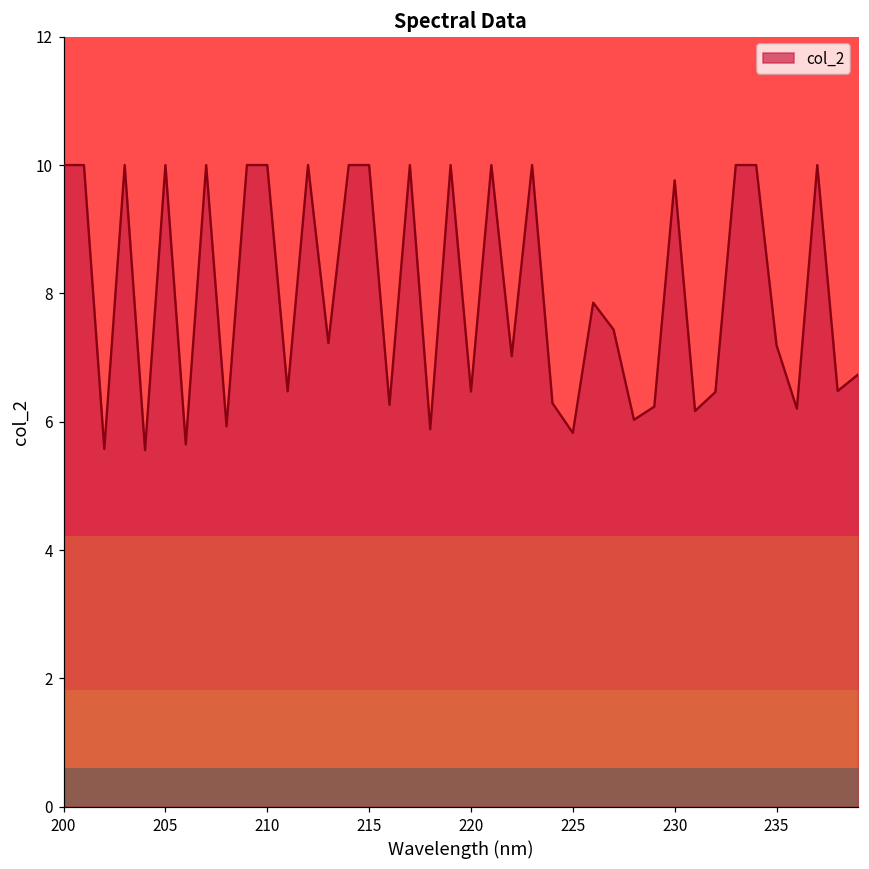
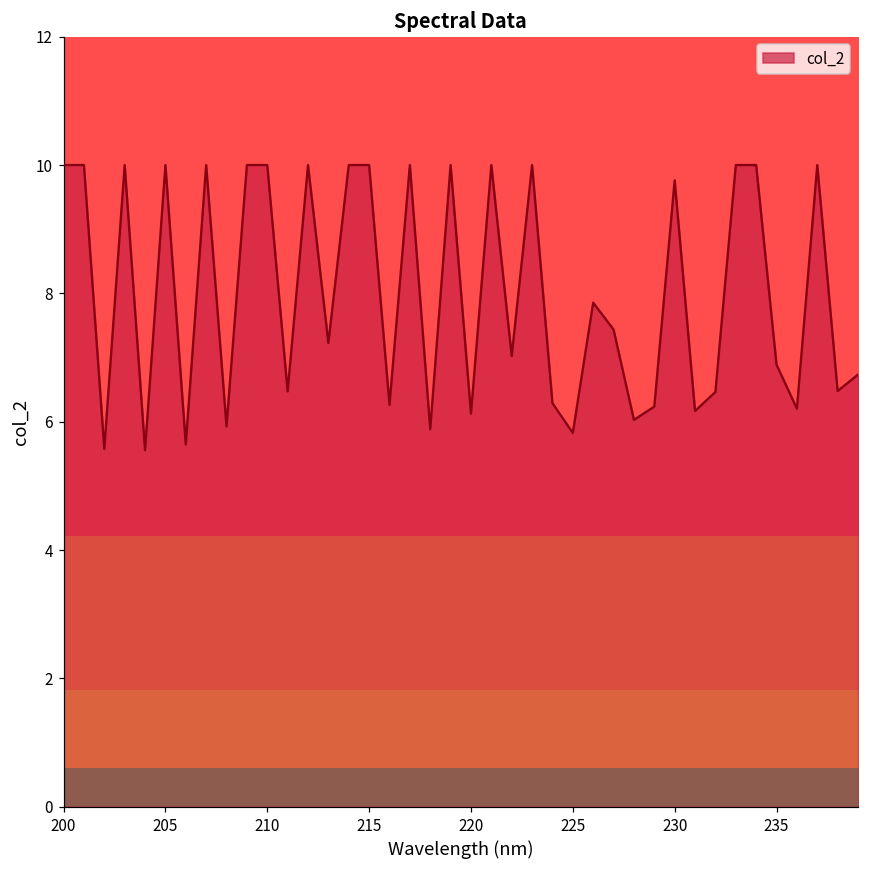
220: 6.5 -> 6.1
235: 7.2 -> 6.9
